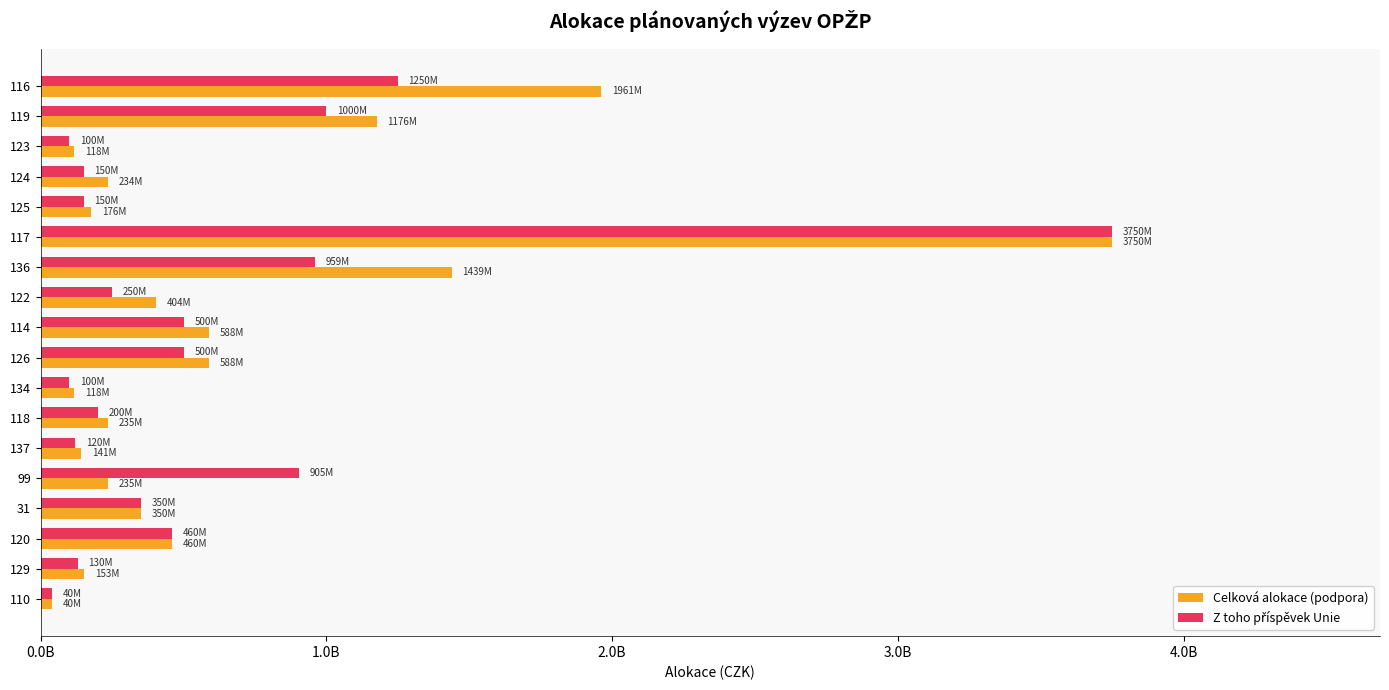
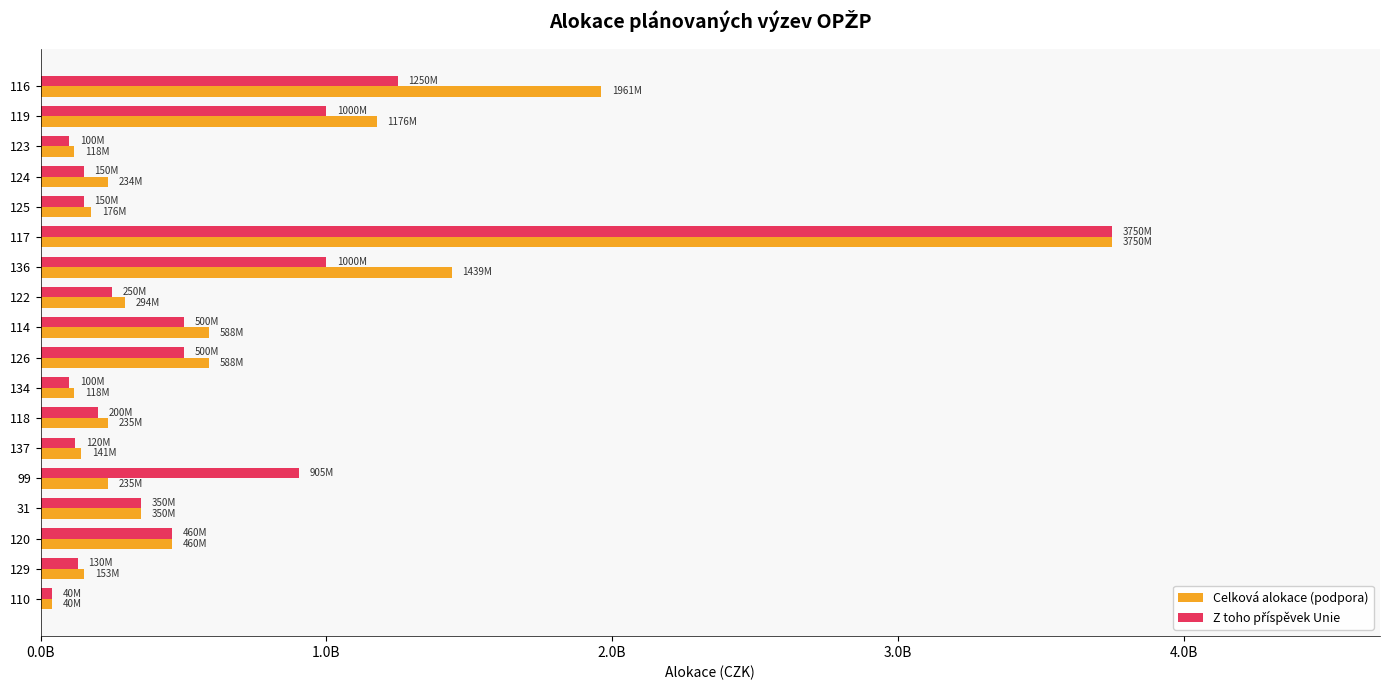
Z toho příspěvek Unie, 136: 959M -> 1000M
Celková alokace (podpora), 122: 404M -> 294M
